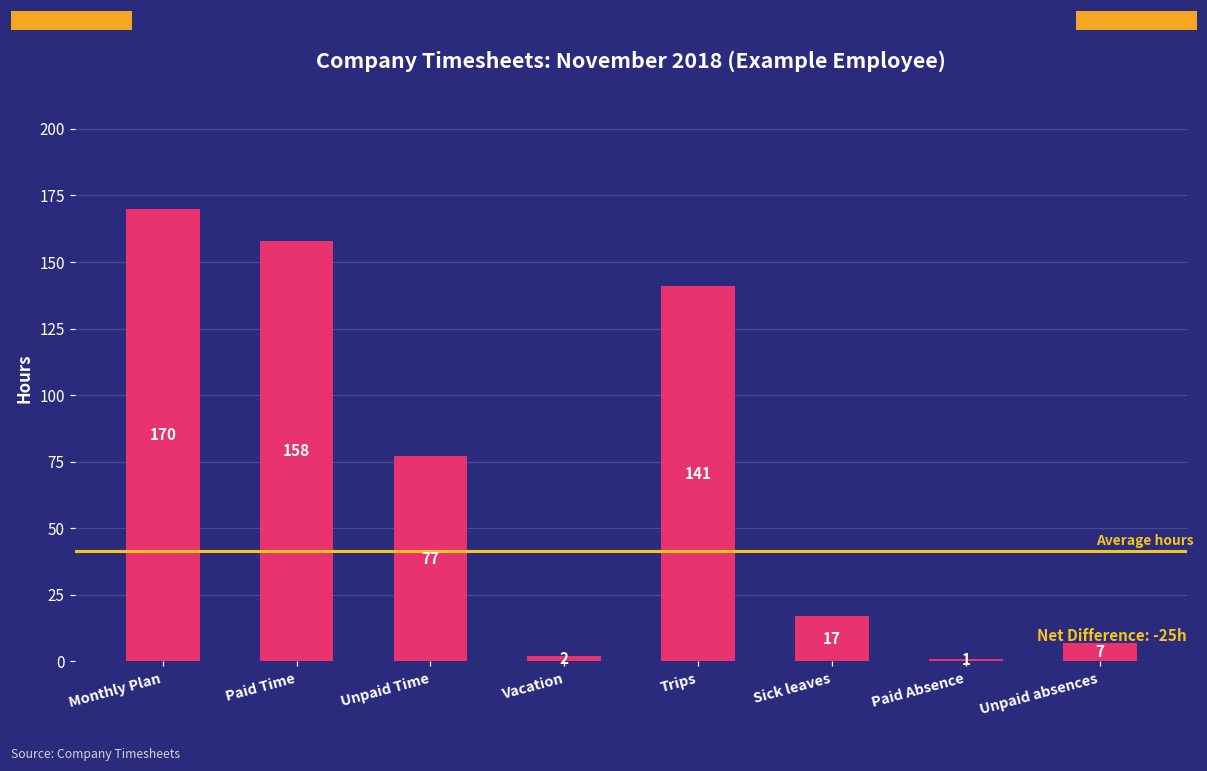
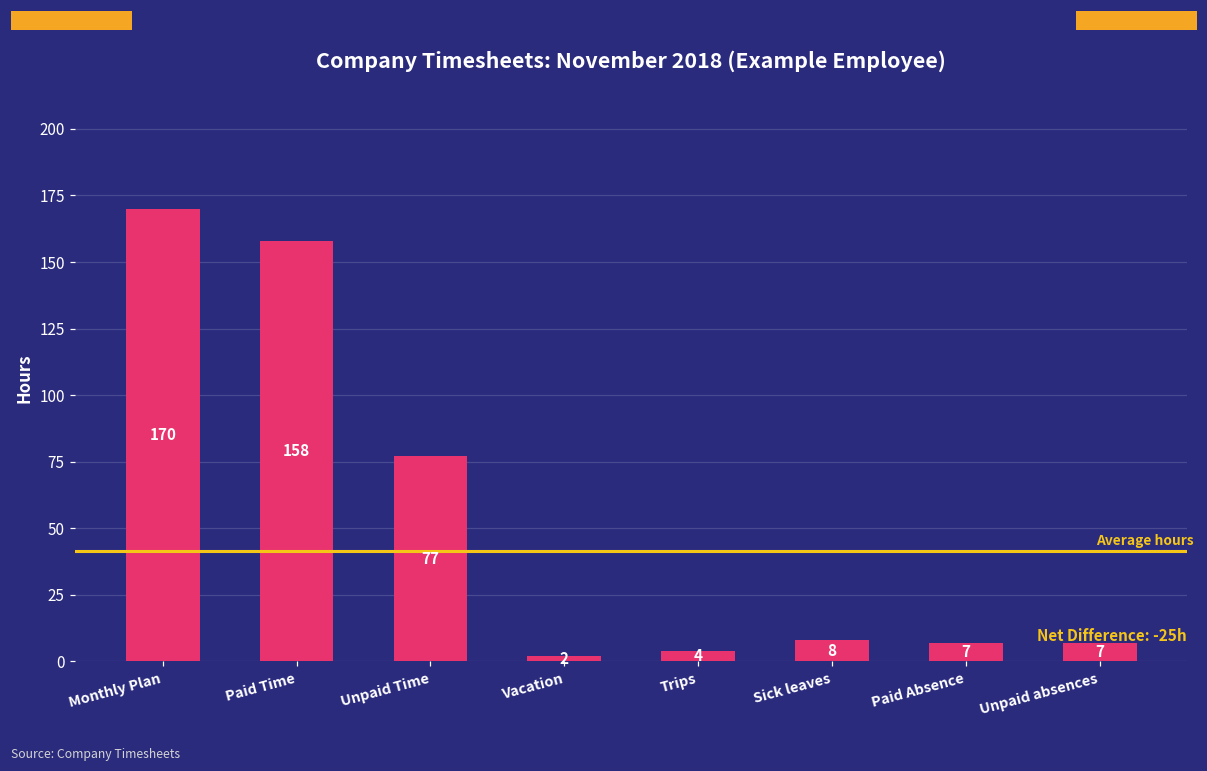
Trips: 141 -> 4
Sick leaves: 17 -> 8
Paid Absence: 1 -> 7
